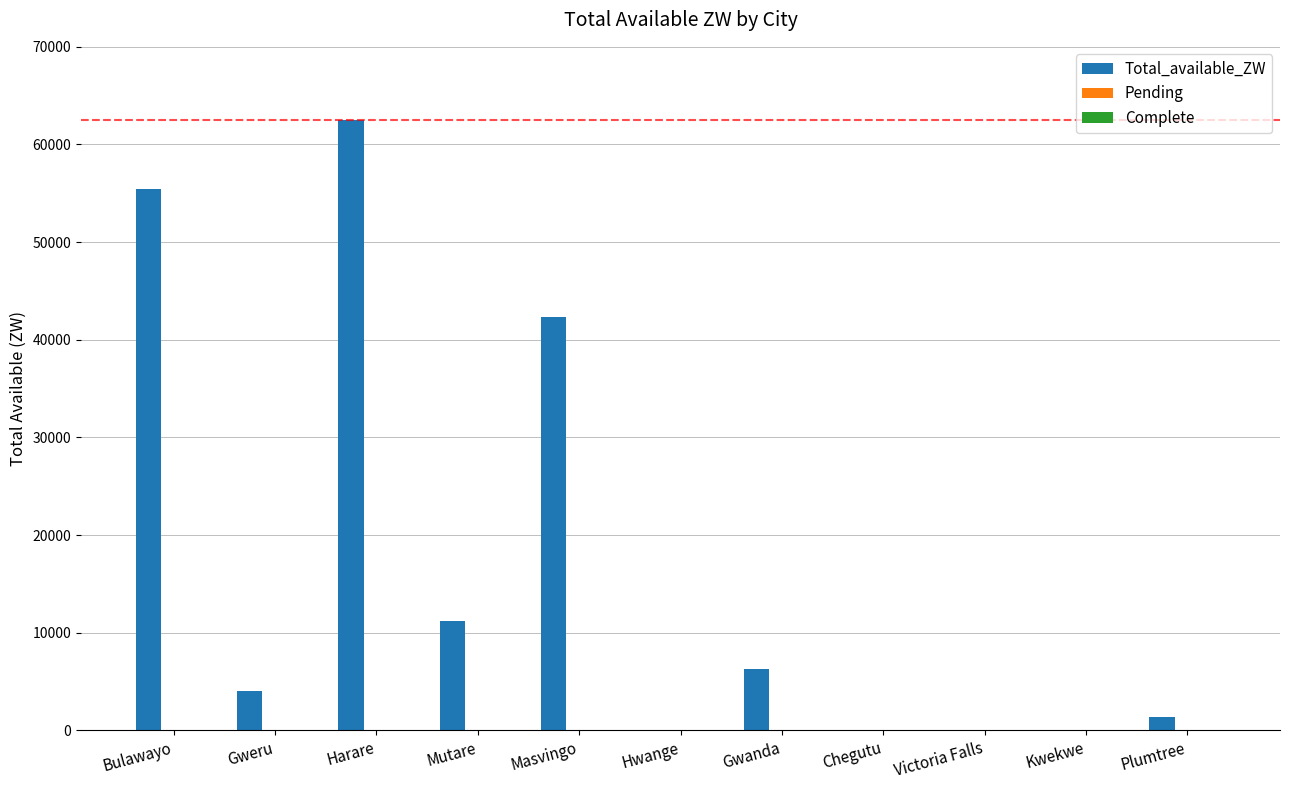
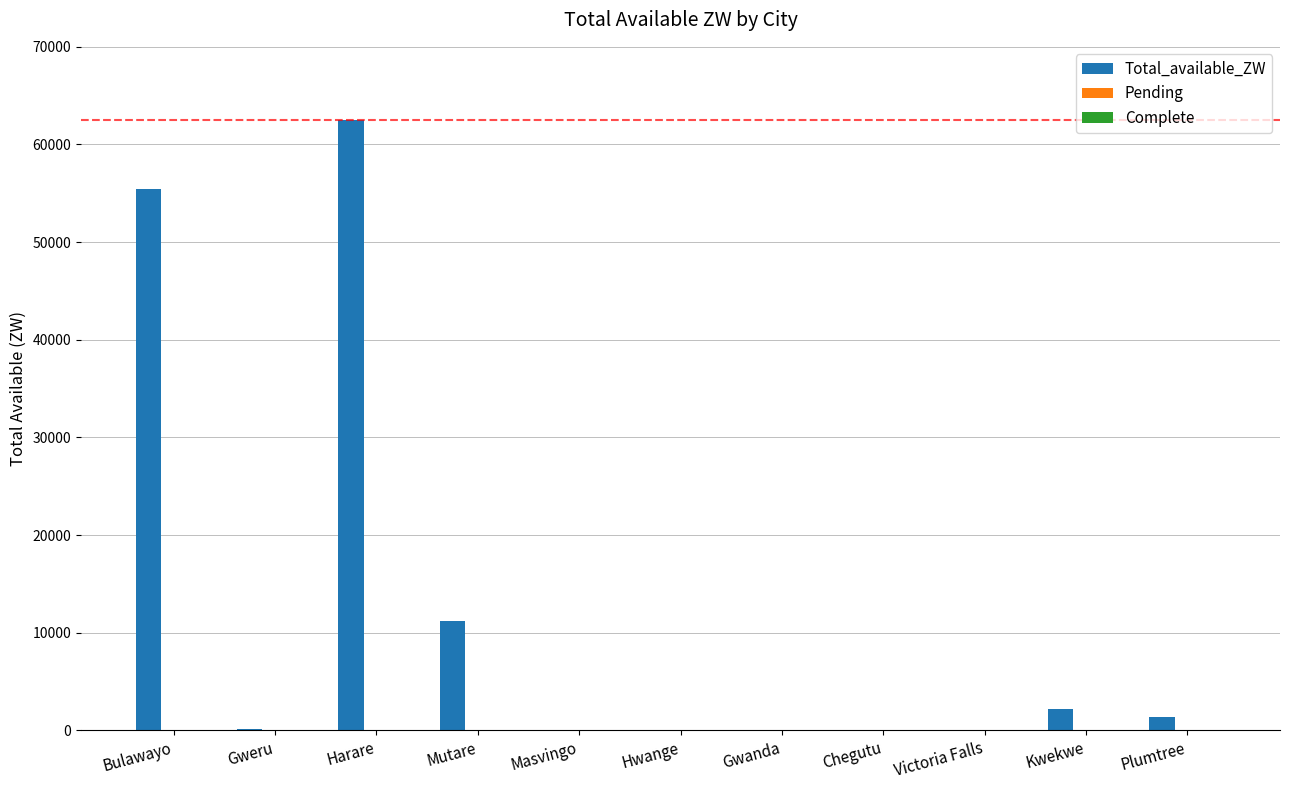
Total_available_ZW, Gweru: 4000 -> 0
Total_available_ZW, Masvingo: 42000 -> 0
Total_available_ZW, Gwanda: 6000 -> 0
Total_available_ZW, Kwekwe: 0 -> 2000
